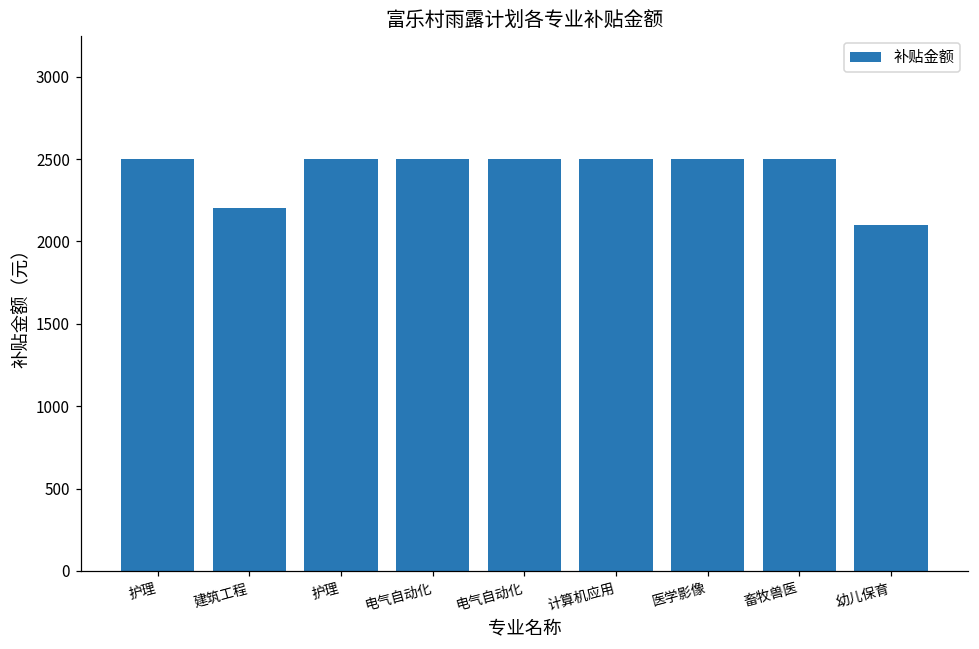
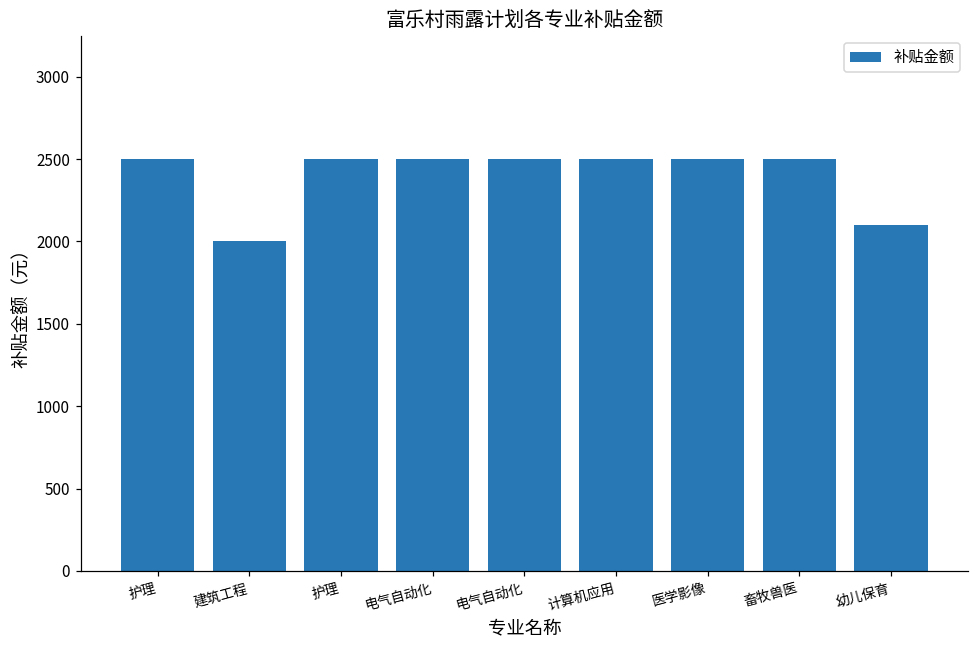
建筑工程: 2210 -> 2000
